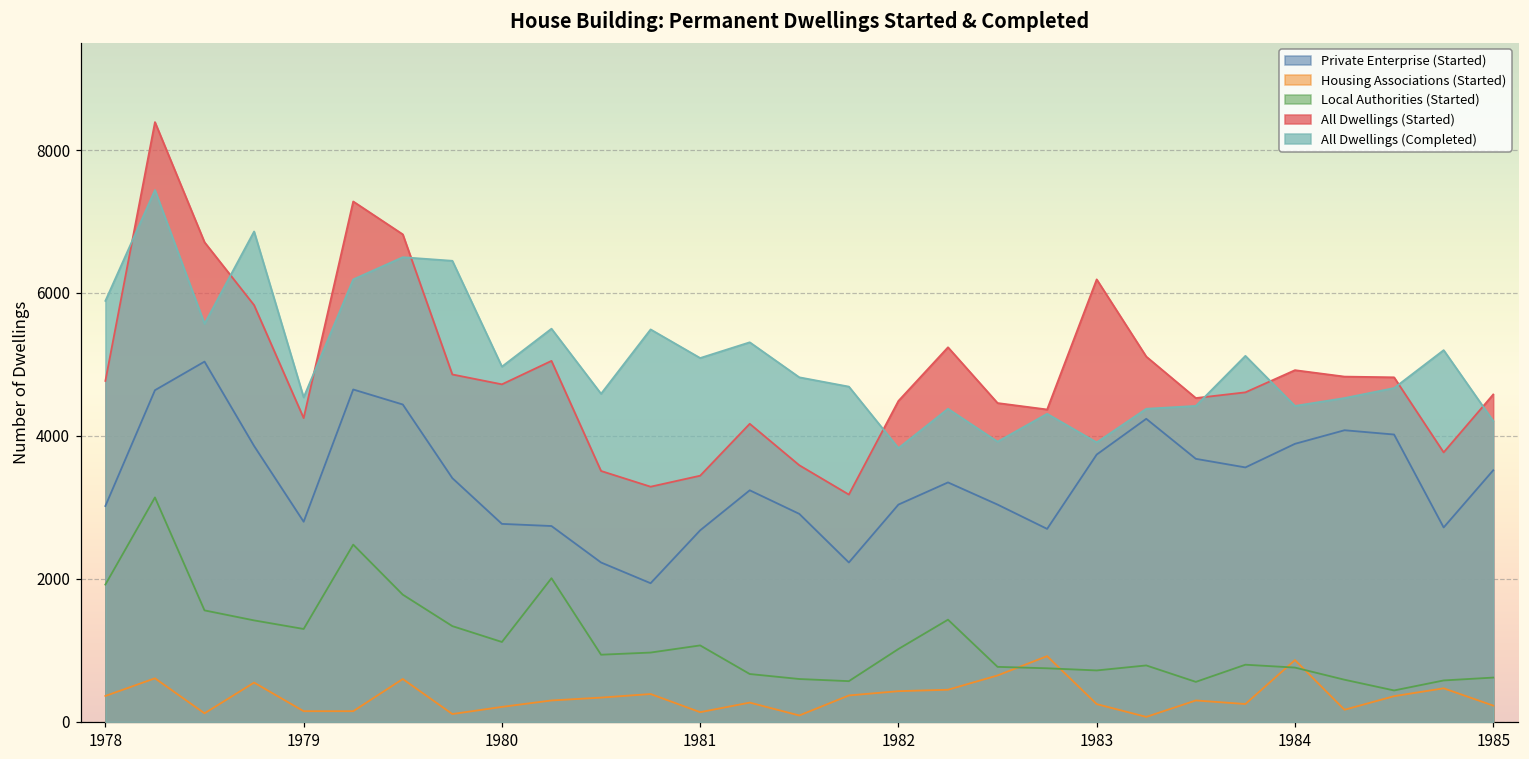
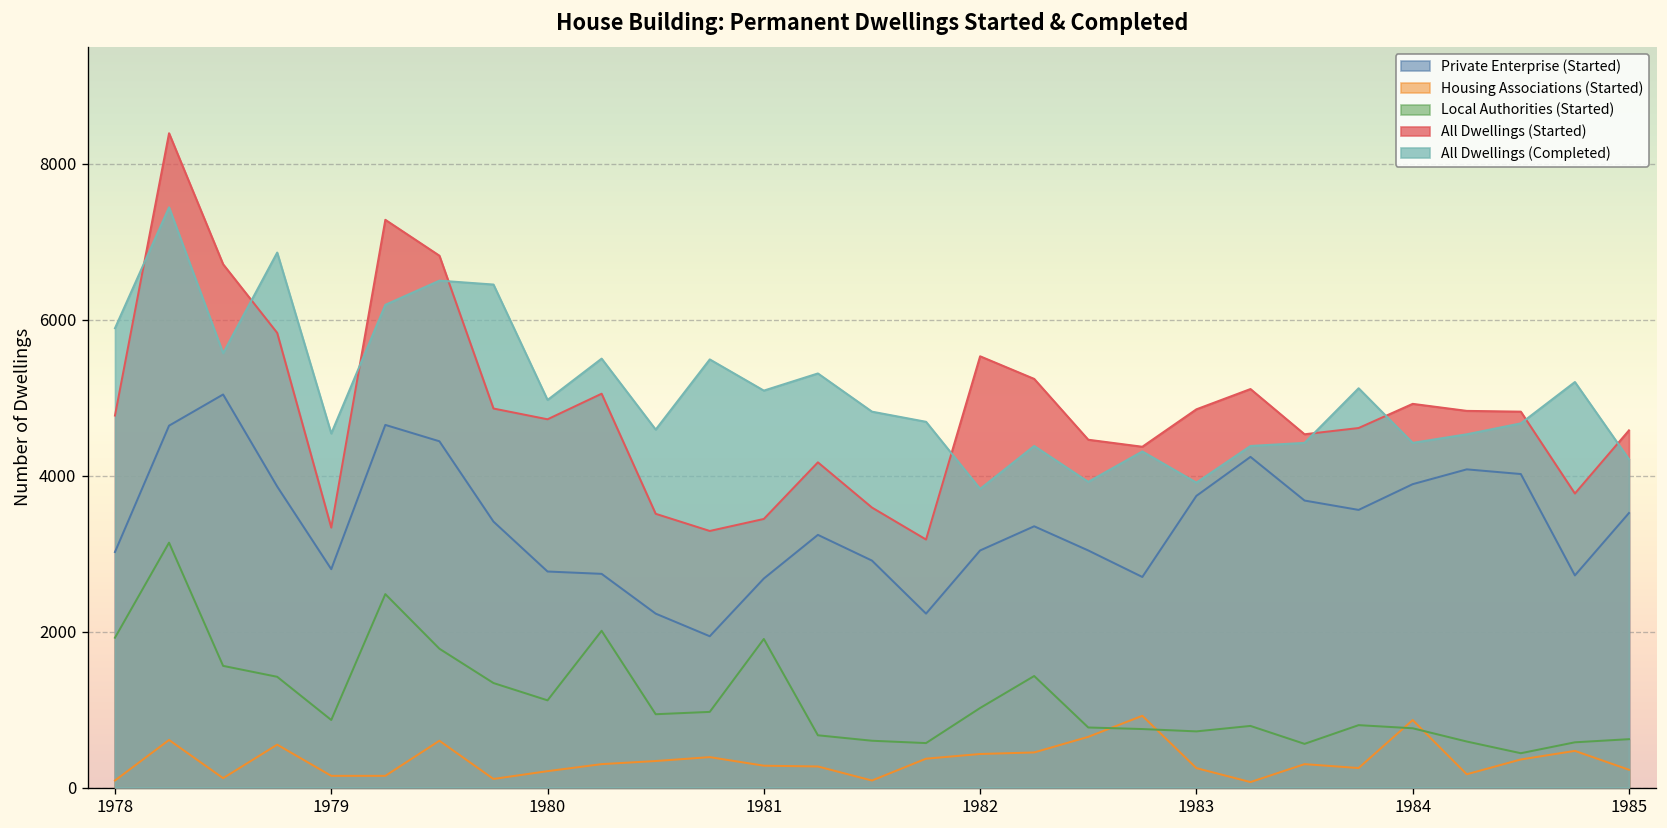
Housing Associations (Started), 1978: 400 -> 100
Local Authorities (Started), 1979: 1300 -> 900
All Dwellings (Started), 1979: 4300 -> 3300
Housing Associations (Started), 1981: 100 -> 300
Local Authorities (Started), 1981: 1100 -> 1900
All Dwellings (Started), 1982: 4500 -> 5500
All Dwellings (Started), 1983: 6200 -> 4900
